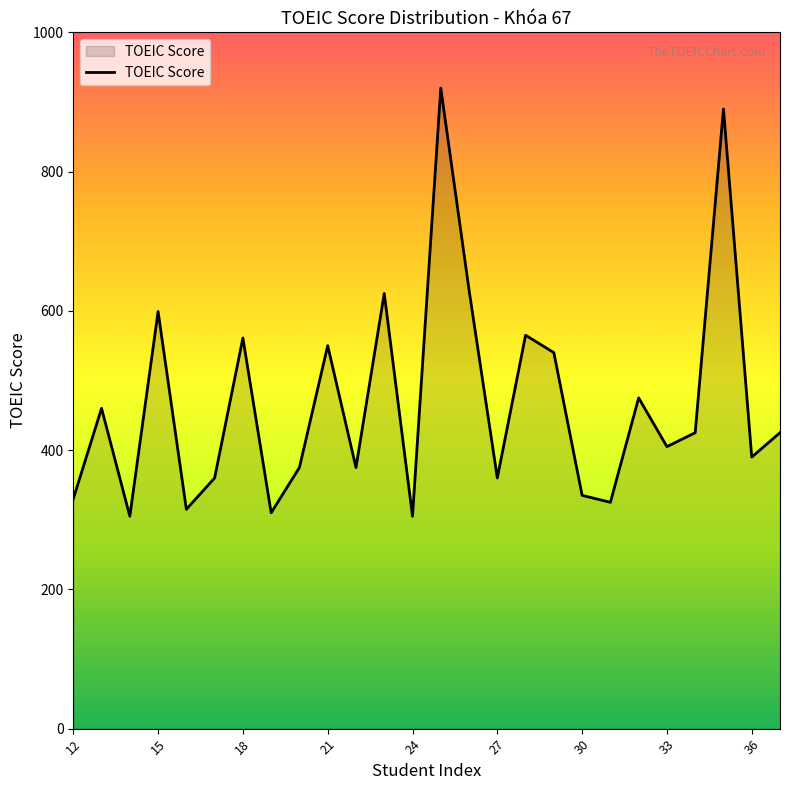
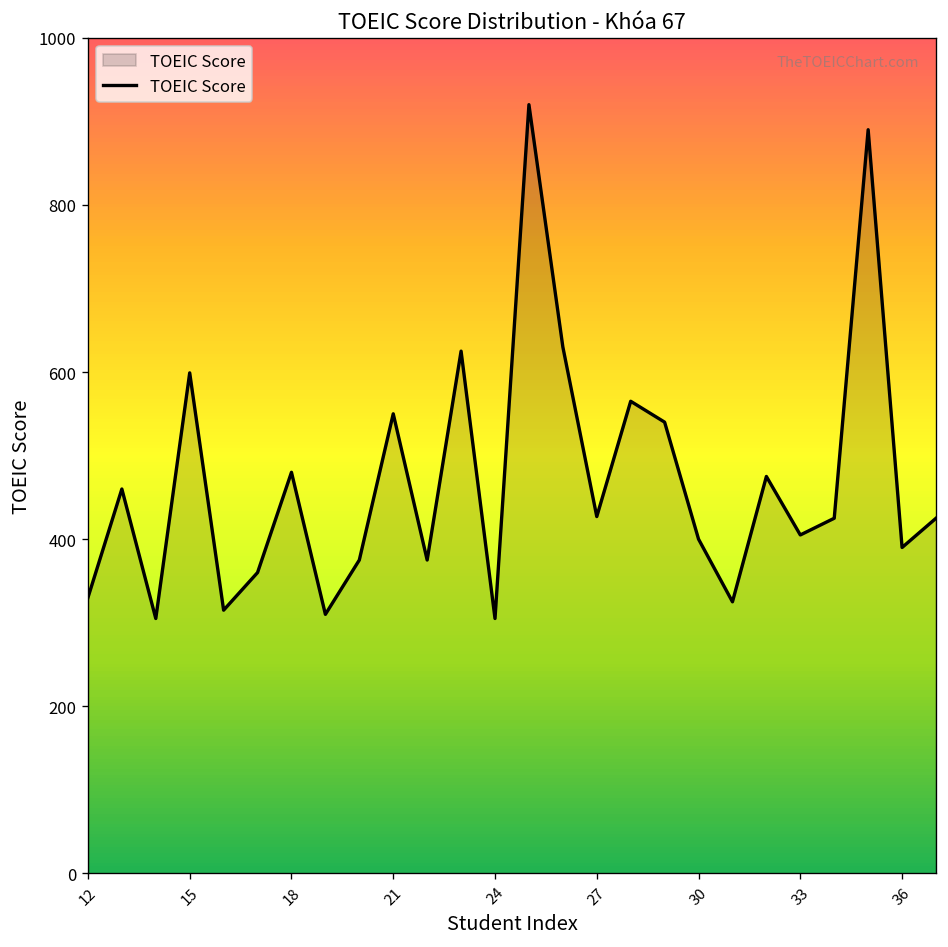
18: 560 -> 480
27: 360 -> 430
30: 340 -> 400
